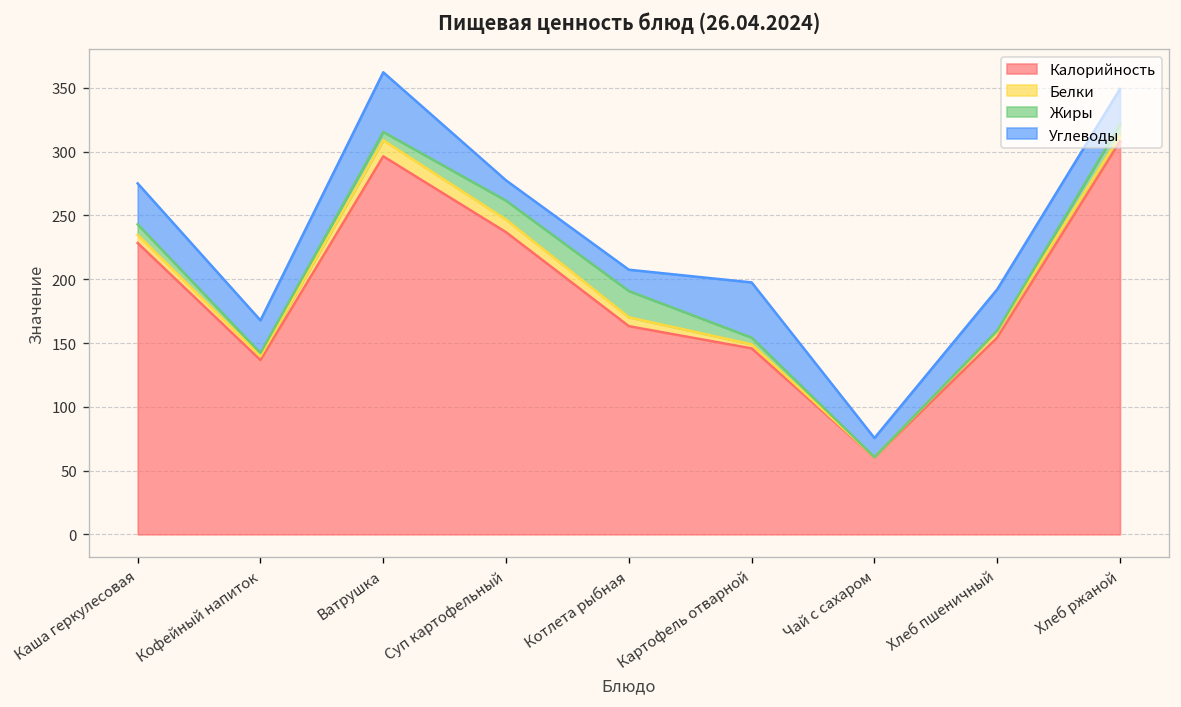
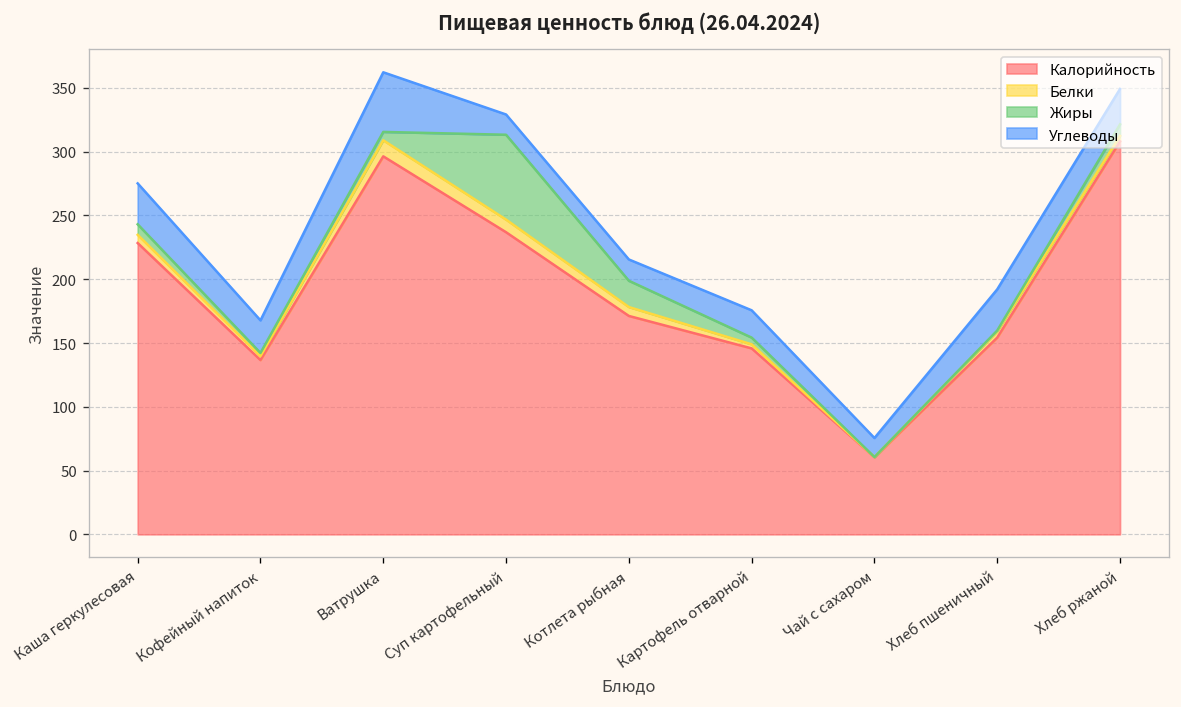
Жиры, Суп картофельный: 15 -> 67
Калорийность, Котлета рыбная: 163 -> 171
Углеводы, Картофель отварной: 43 -> 21
